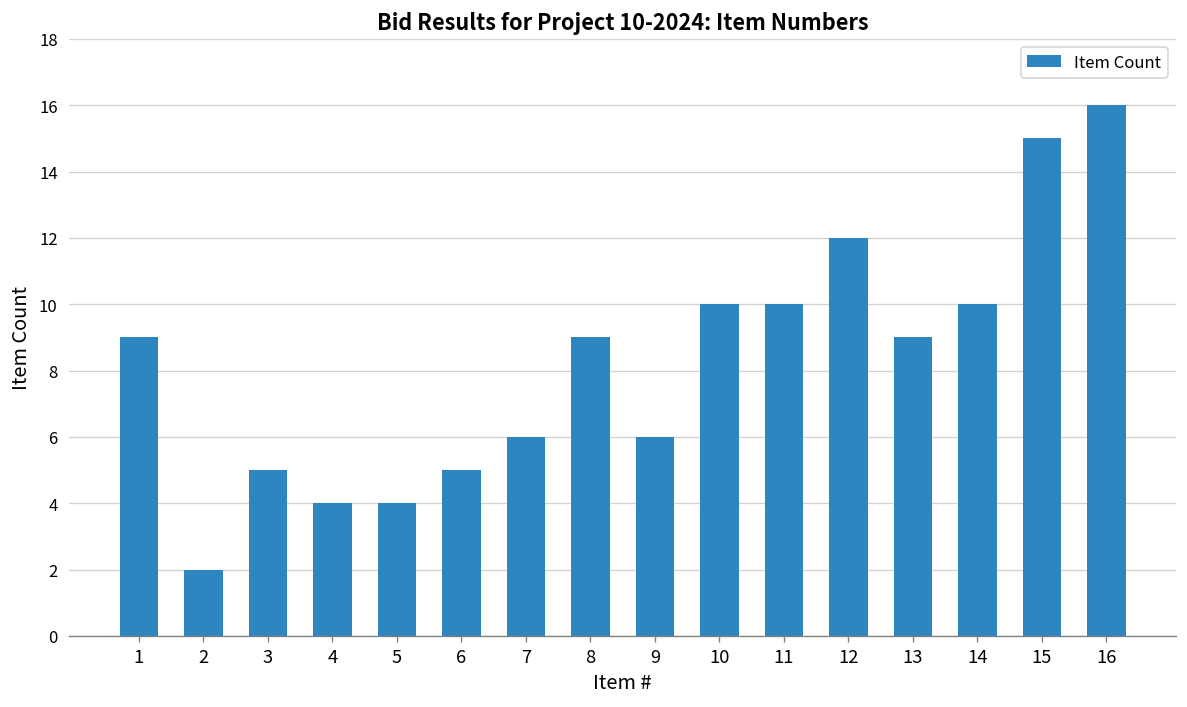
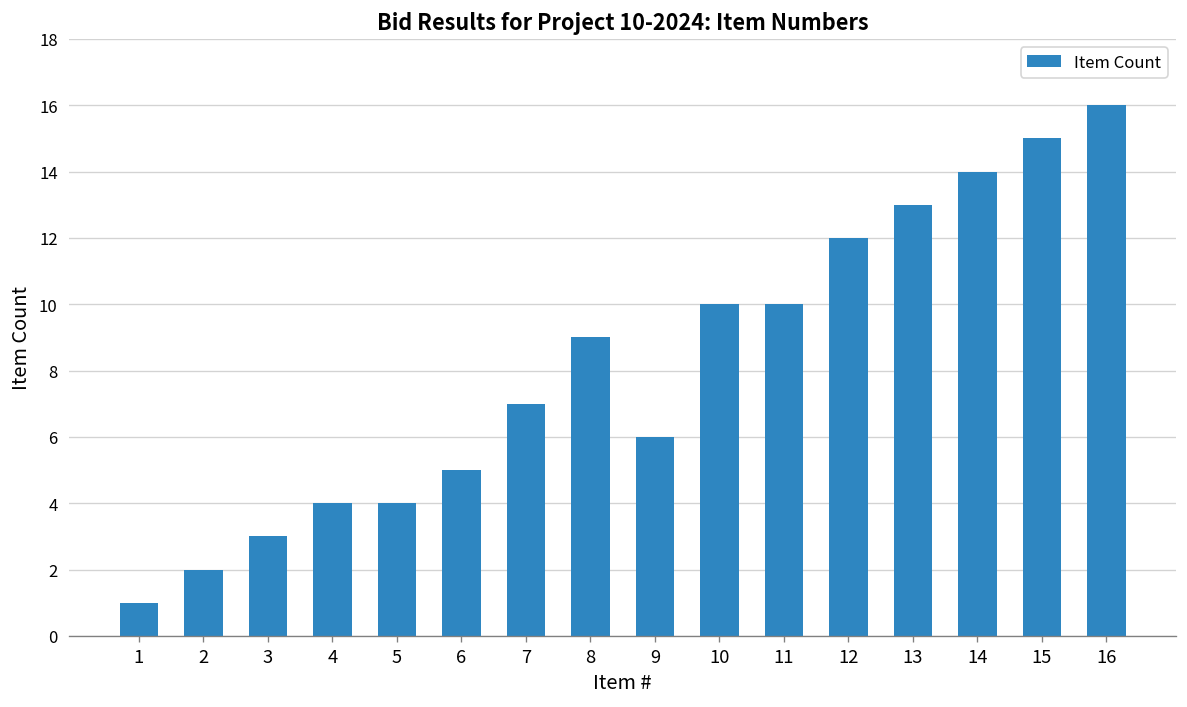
1: 9 -> 1
3: 5 -> 3
7: 6 -> 7
13: 9 -> 13
14: 10 -> 14
